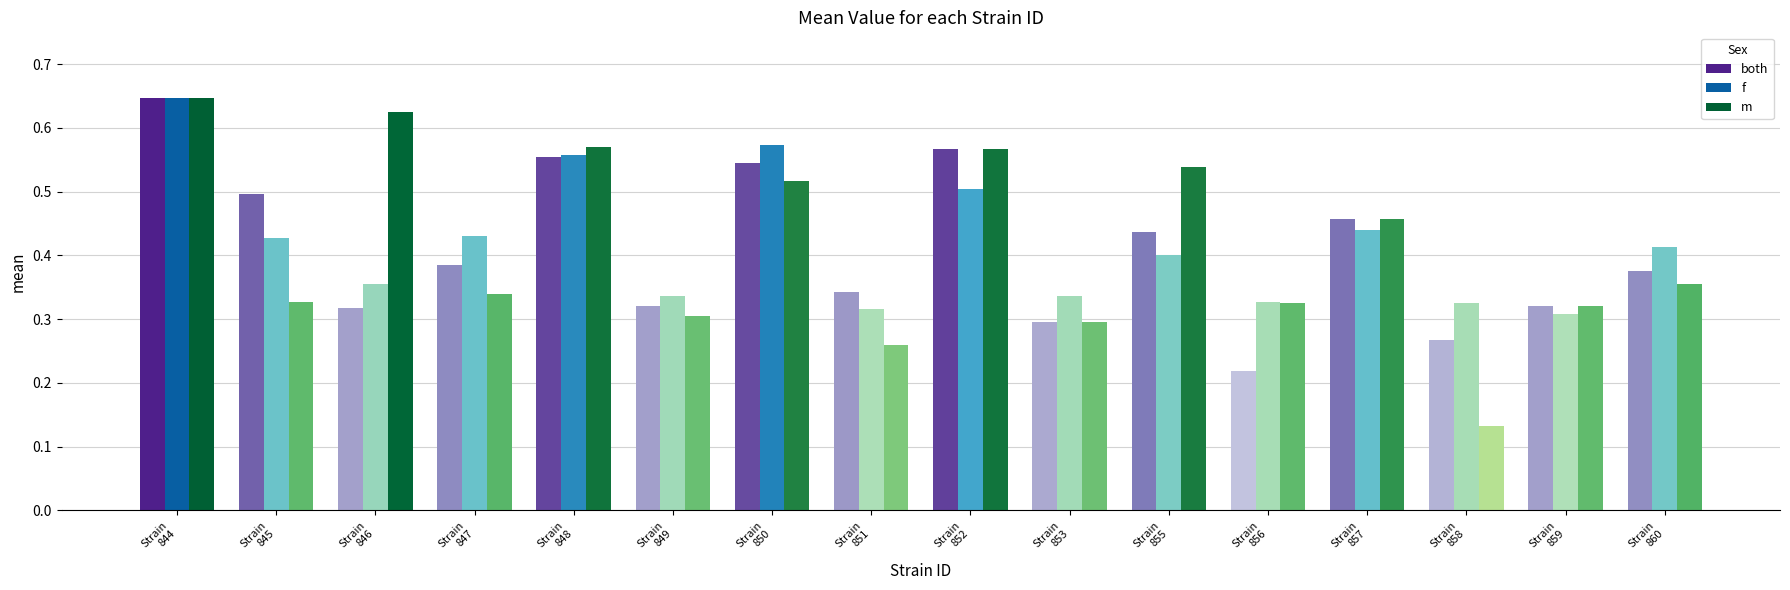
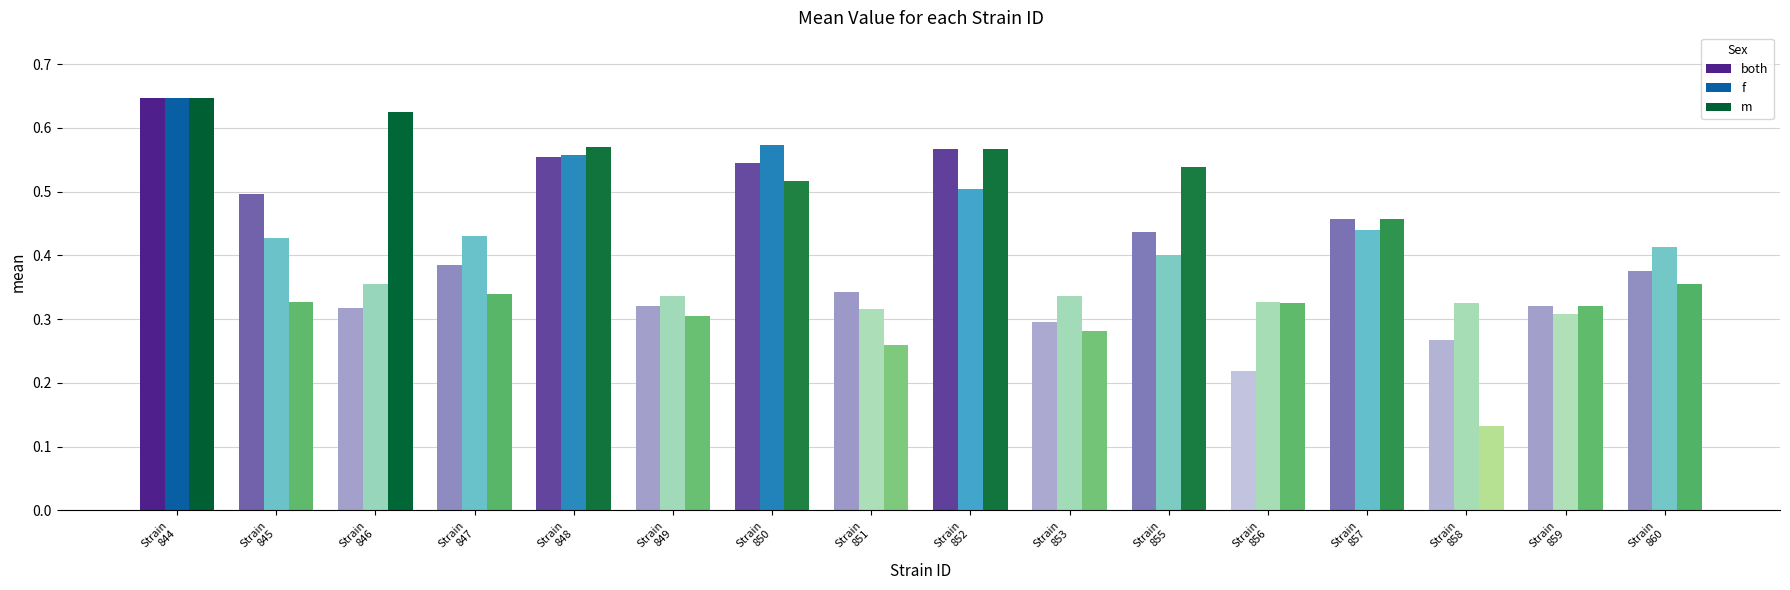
m, Strain 853: 0.30 -> 0.28
